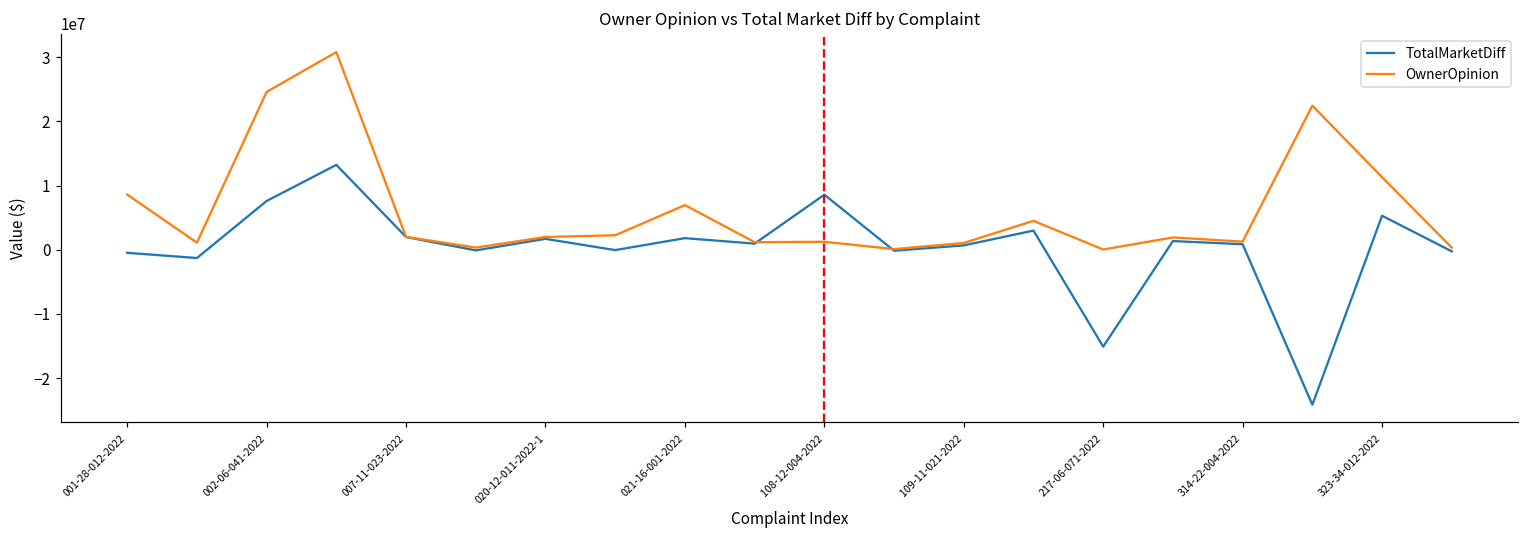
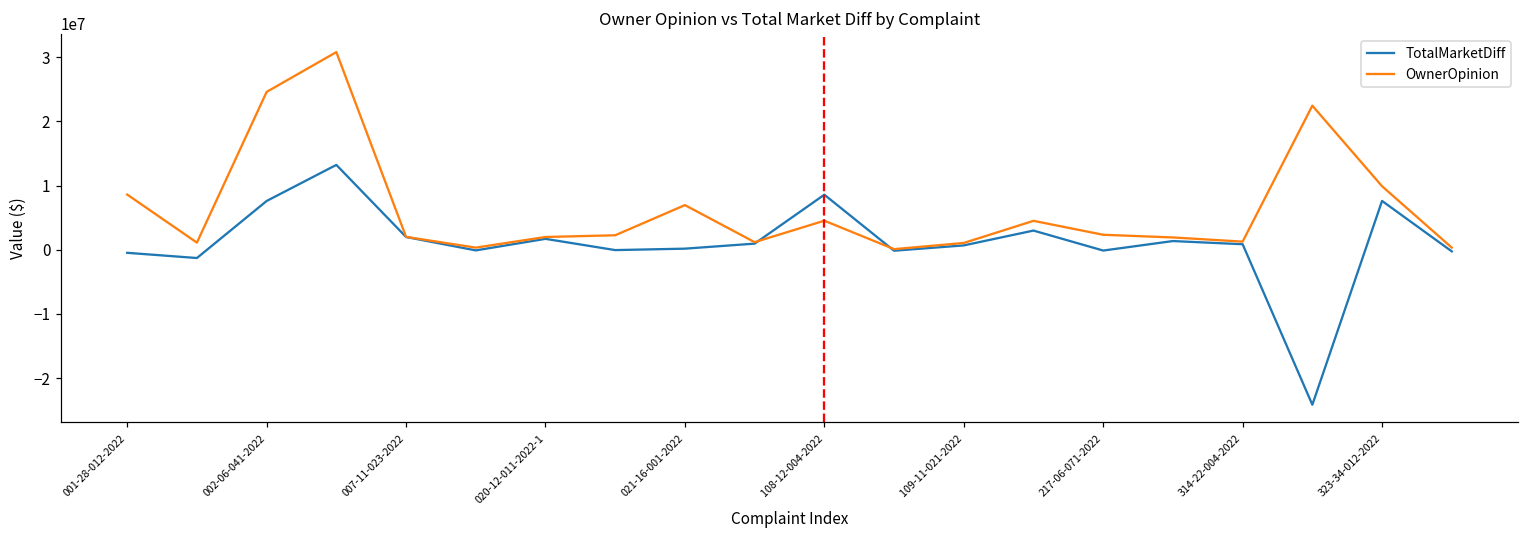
TotalMarketDiff, 021-16-001-2022: 2000000 -> 0
OwnerOpinion, 108-12-004-2022: 1000000 -> 5000000
TotalMarketDiff, 217-06-071-2022: -15000000 -> 0
OwnerOpinion, 217-06-071-2022: 0 -> 2000000
TotalMarketDiff, 323-34-012-2022: 5000000 -> 8000000
OwnerOpinion, 323-34-012-2022: 11000000 -> 10000000
